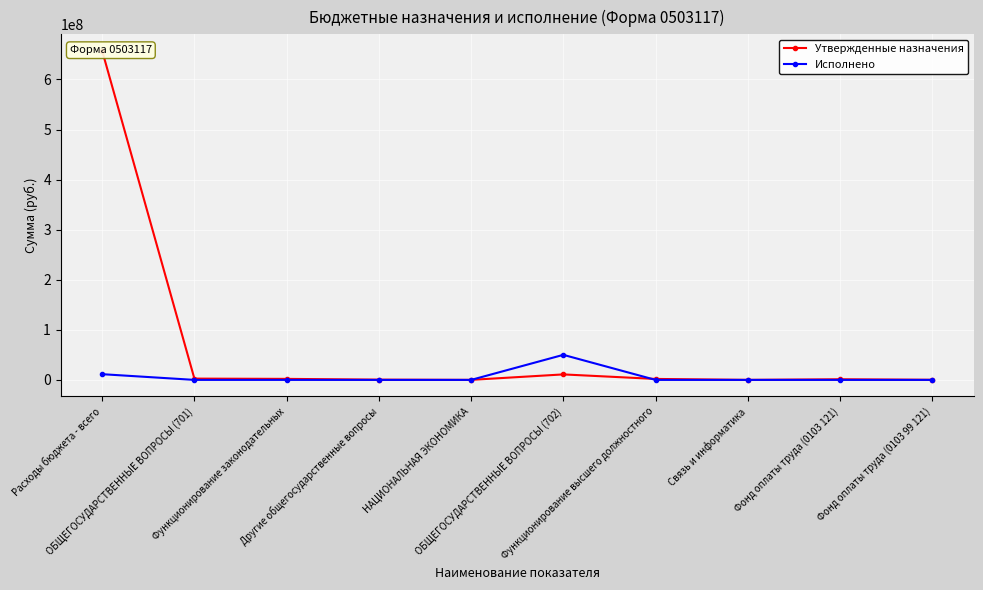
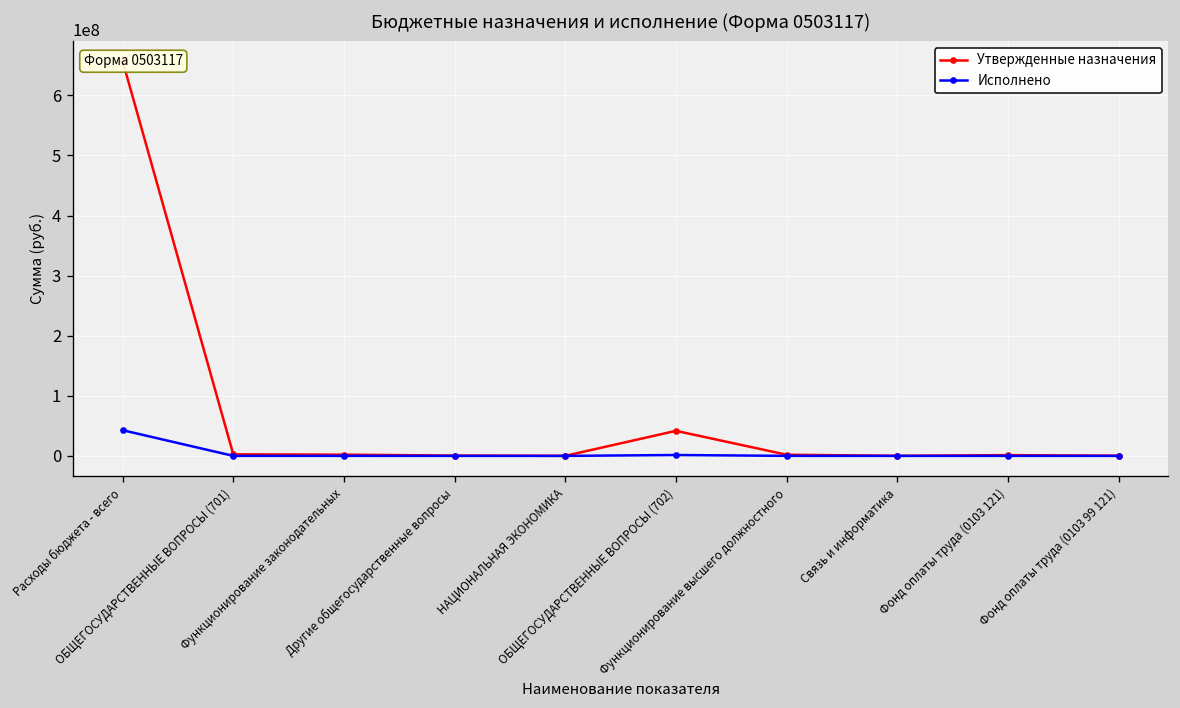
Исполнено, Расходы бюджета - всего: 10000000 -> 40000000
Утвержденные назначения, ОБЩЕГОСУДАРСТВЕННЫЕ ВОПРОСЫ (702): 10000000 -> 40000000
Исполнено, ОБЩЕГОСУДАРСТВЕННЫЕ ВОПРОСЫ (702): 50000000 -> 0
